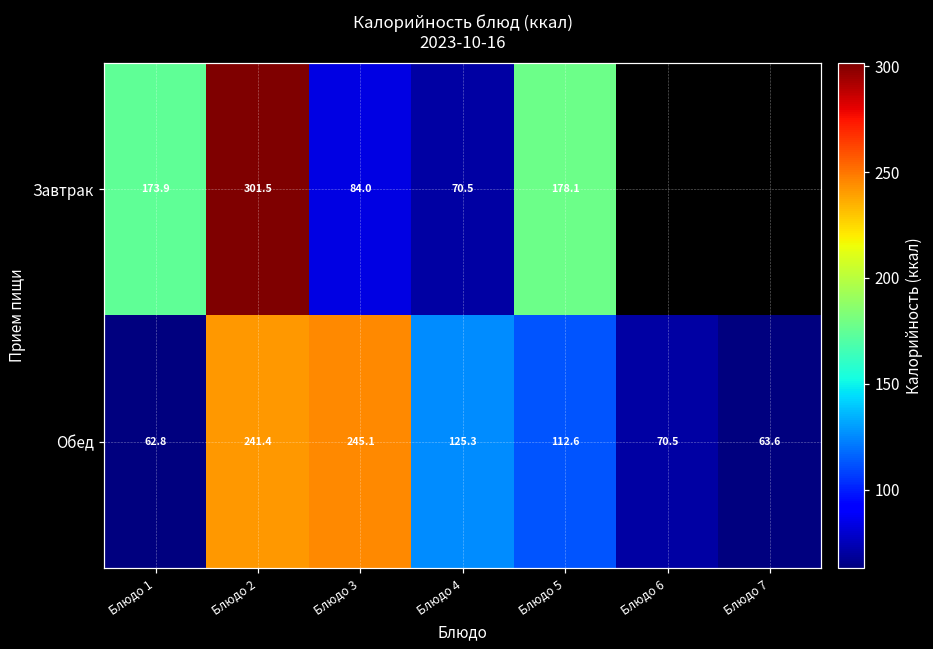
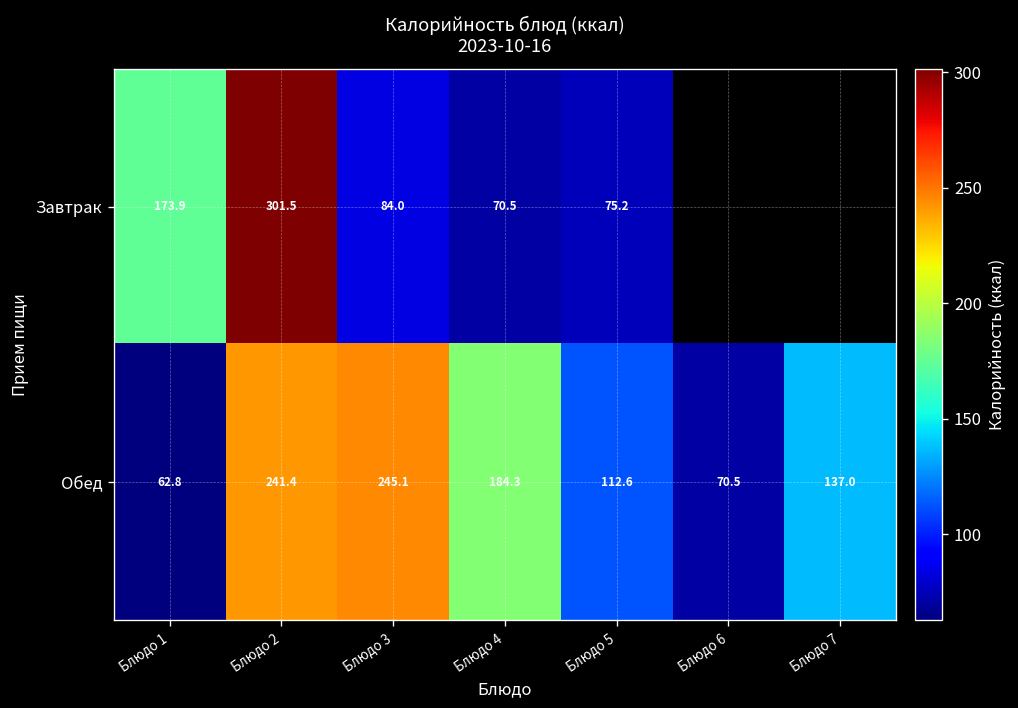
Завтрак, Блюдо 5: 178.1 -> 75.2
Обед, Блюдо 4: 125.3 -> 184.3
Обед, Блюдо 7: 63.6 -> 137.0
